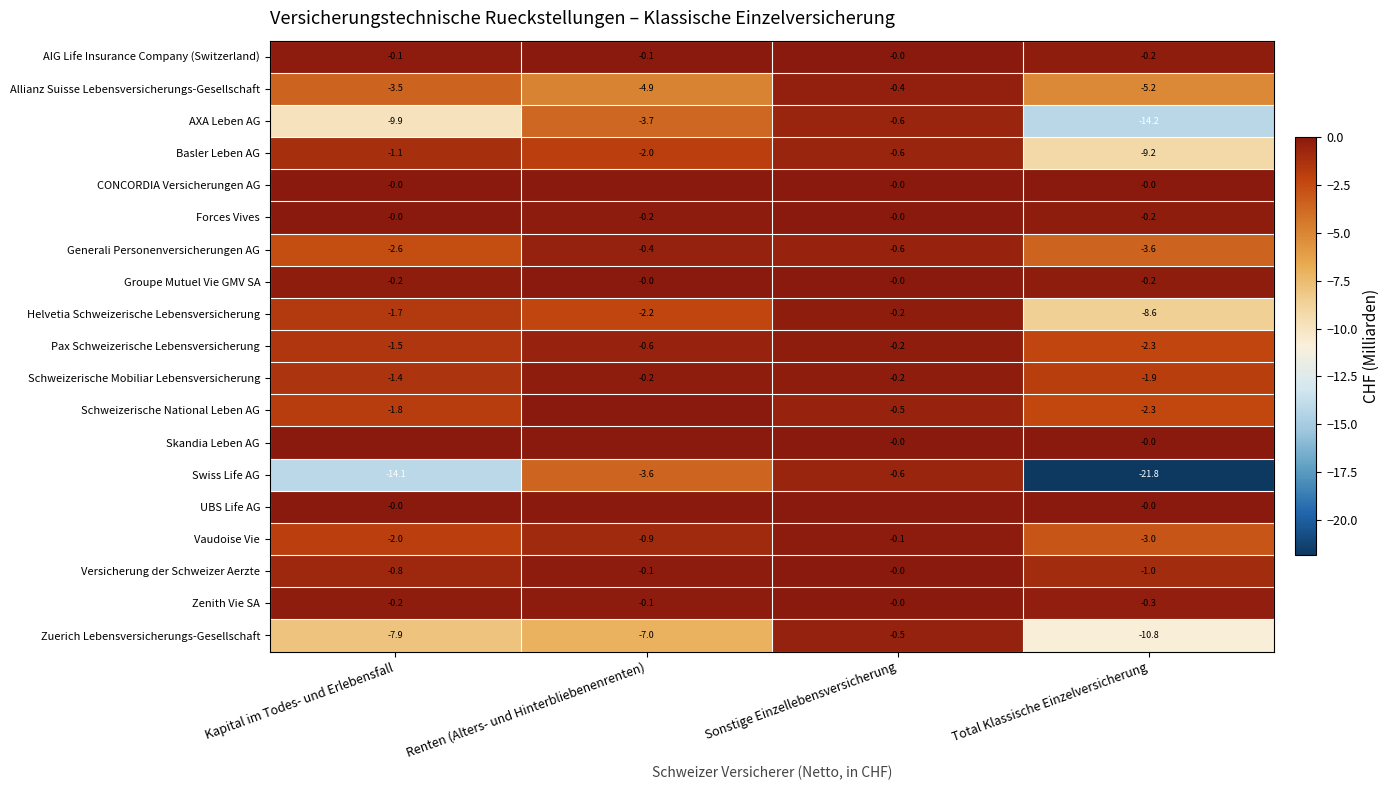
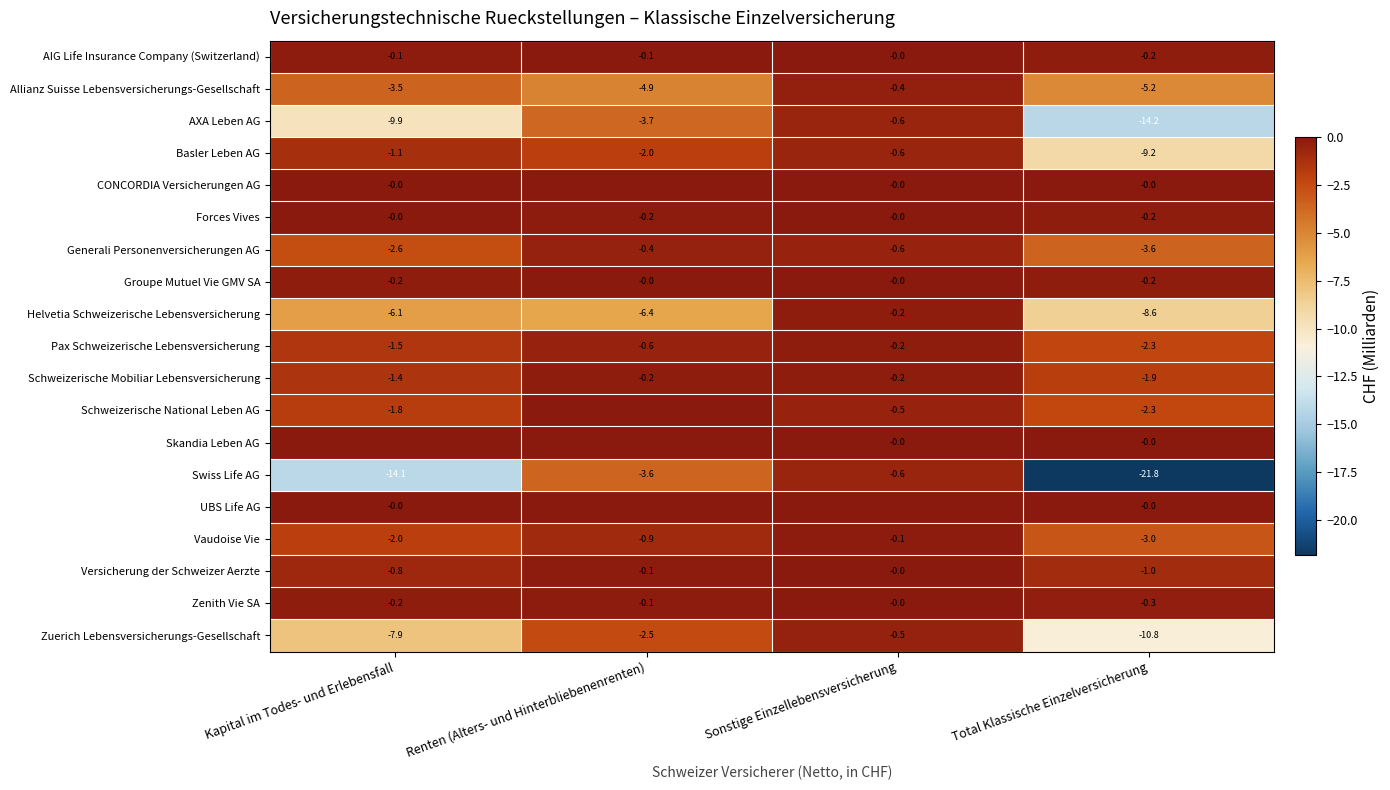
Helvetia Schweizerische Lebensversicherung, Kapital im Todes- und Erlebensfall: -1.7 -> -6.1
Helvetia Schweizerische Lebensversicherung, Renten (Alters- und Hinterbliebenenrenten): -2.2 -> -6.4
Zuerich Lebensversicherungs-Gesellschaft, Renten (Alters- und Hinterbliebenenrenten): -7.0 -> -2.5
